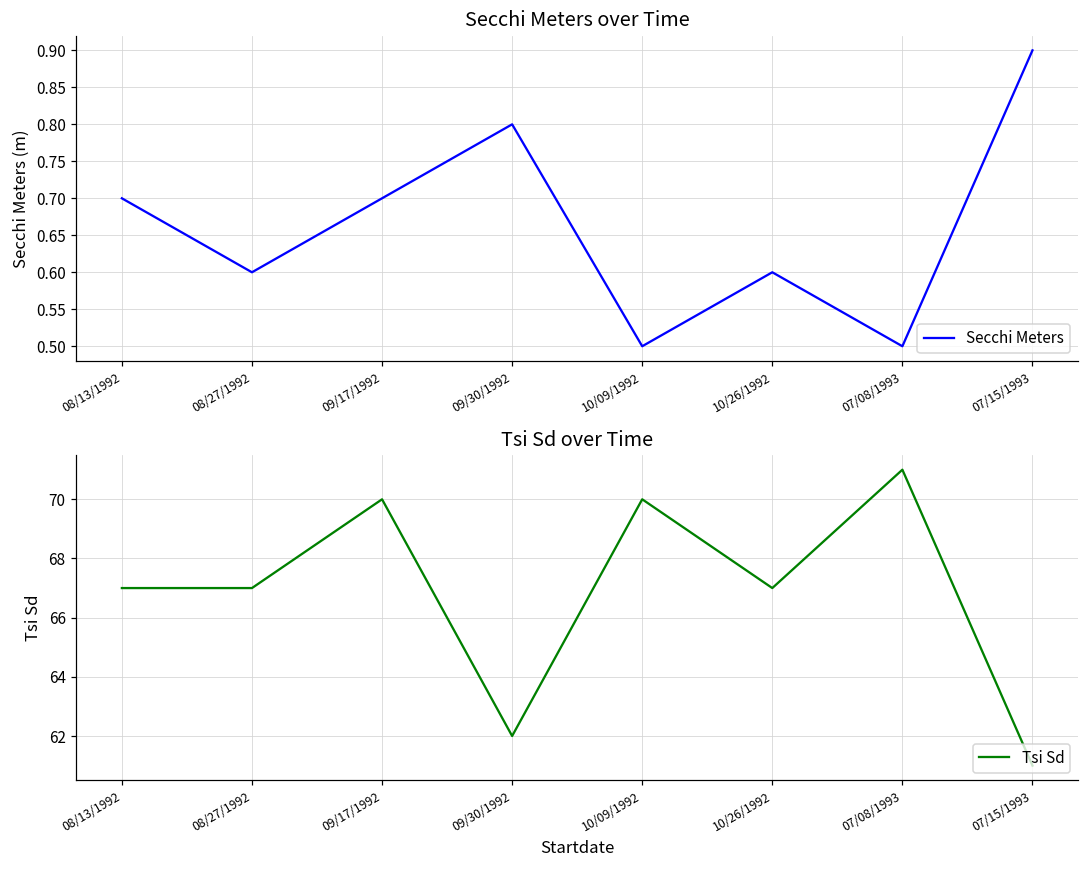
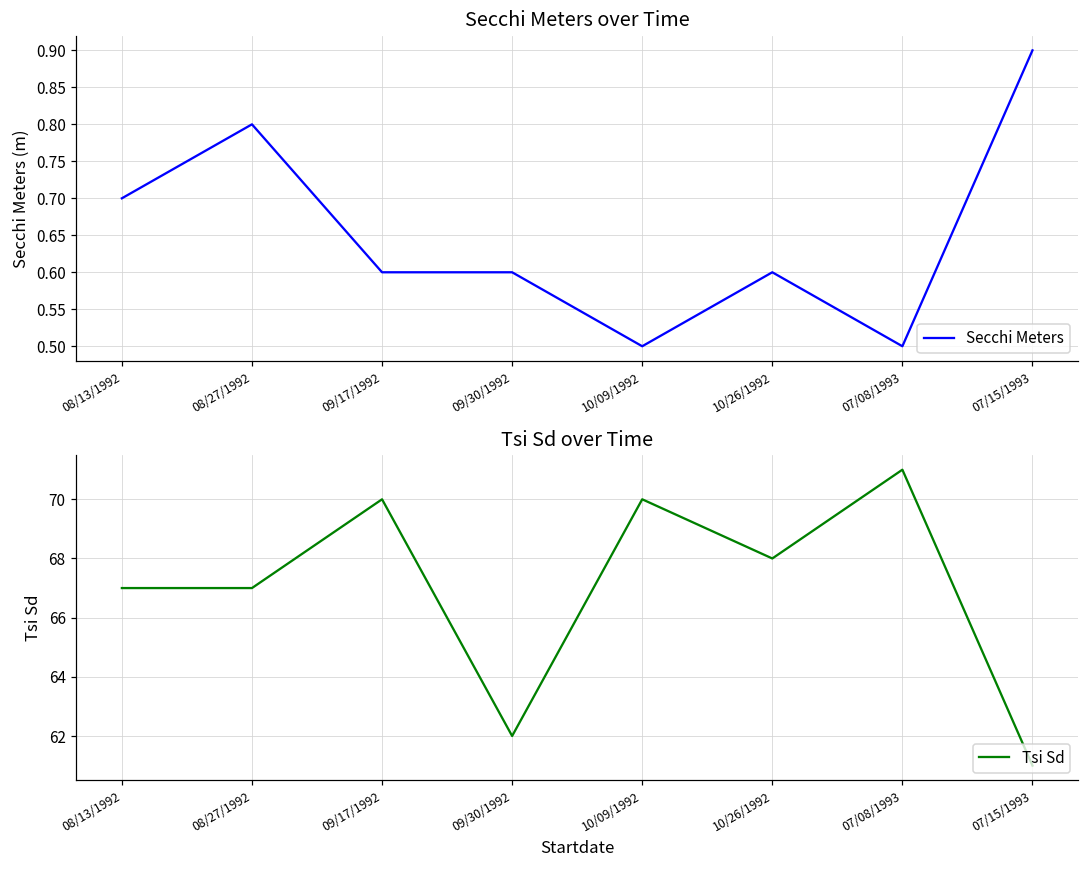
Secchi Meters over Time, 08/27/1992: 0.6 -> 0.8
Secchi Meters over Time, 09/17/1992: 0.7 -> 0.6
Secchi Meters over Time, 09/30/1992: 0.8 -> 0.6
Tsi Sd over Time, 10/26/1992: 67 -> 68
